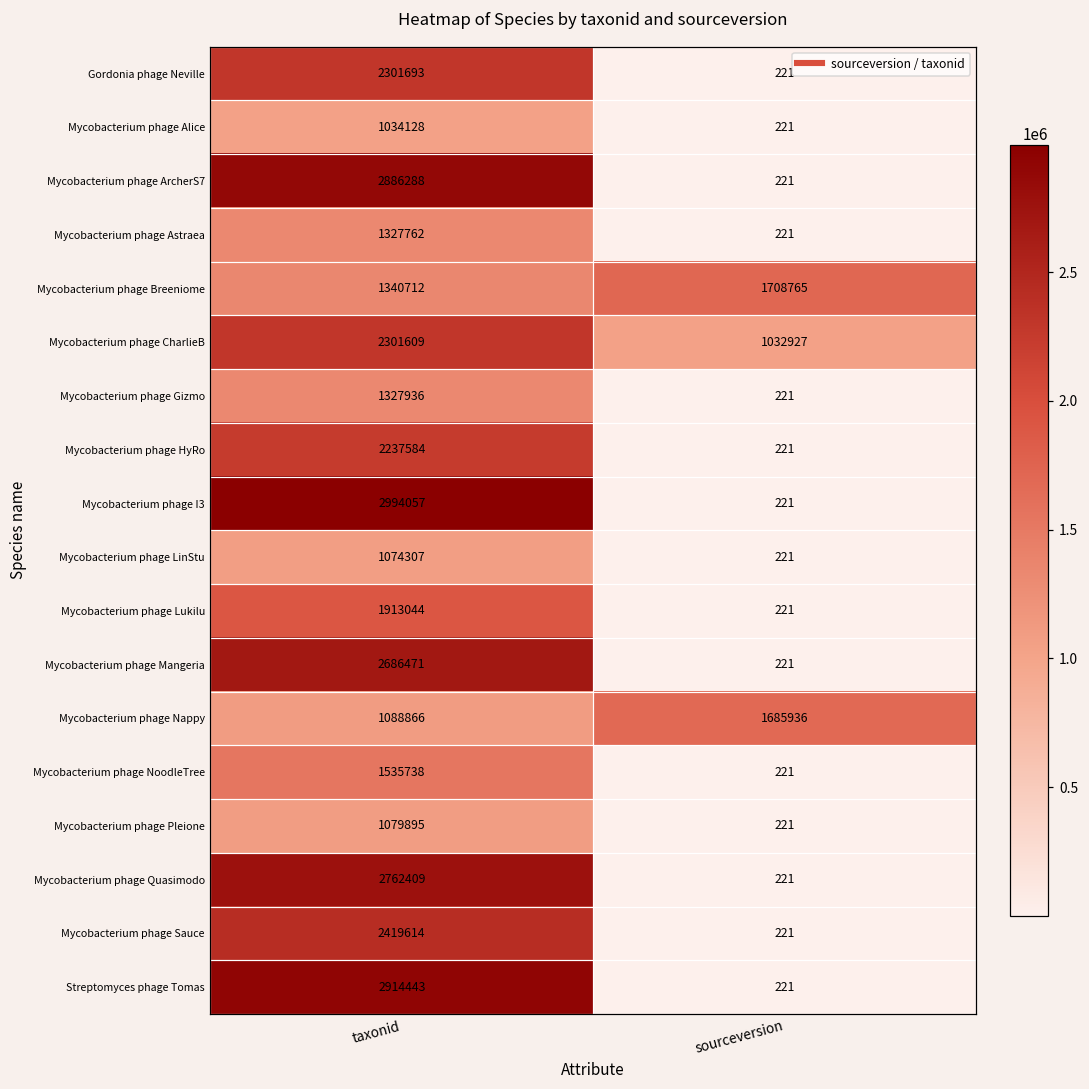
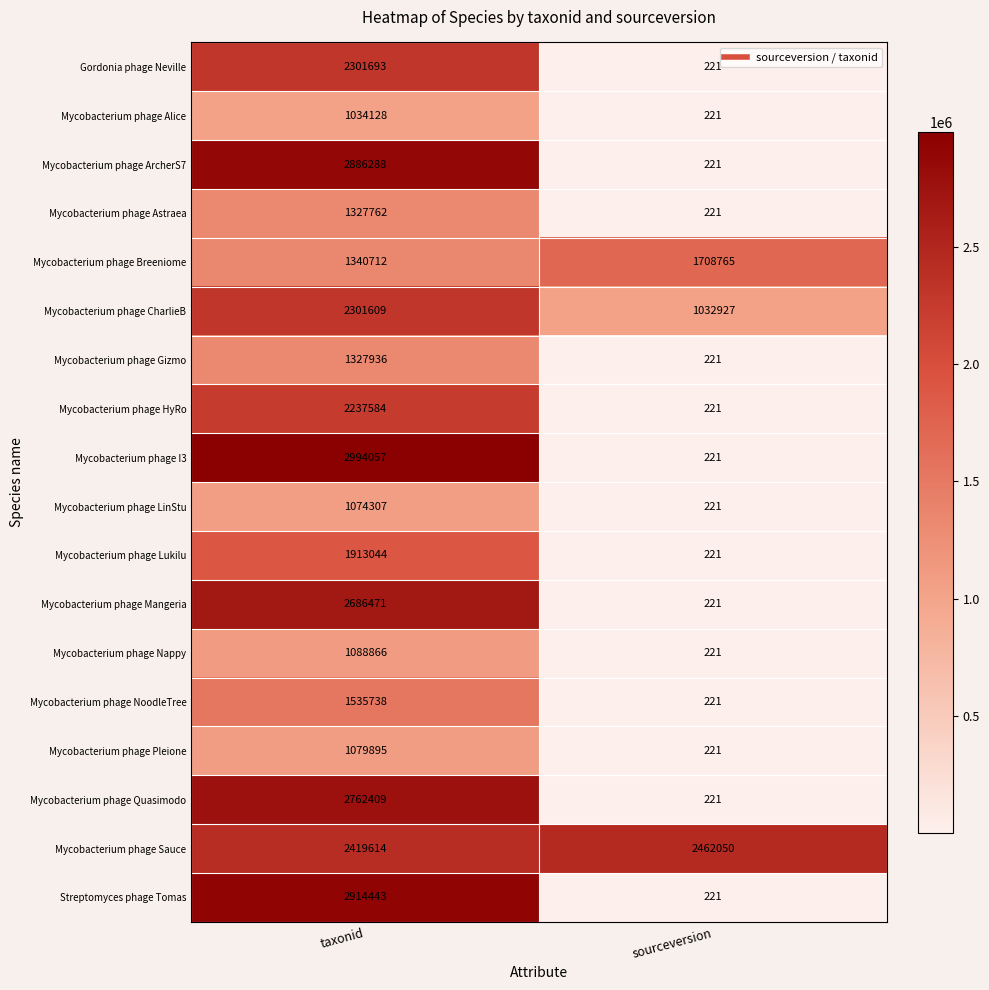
Mycobacterium phage Nappy, sourceversion: 1685936 -> 221
Mycobacterium phage Sauce, sourceversion: 221 -> 2462050
